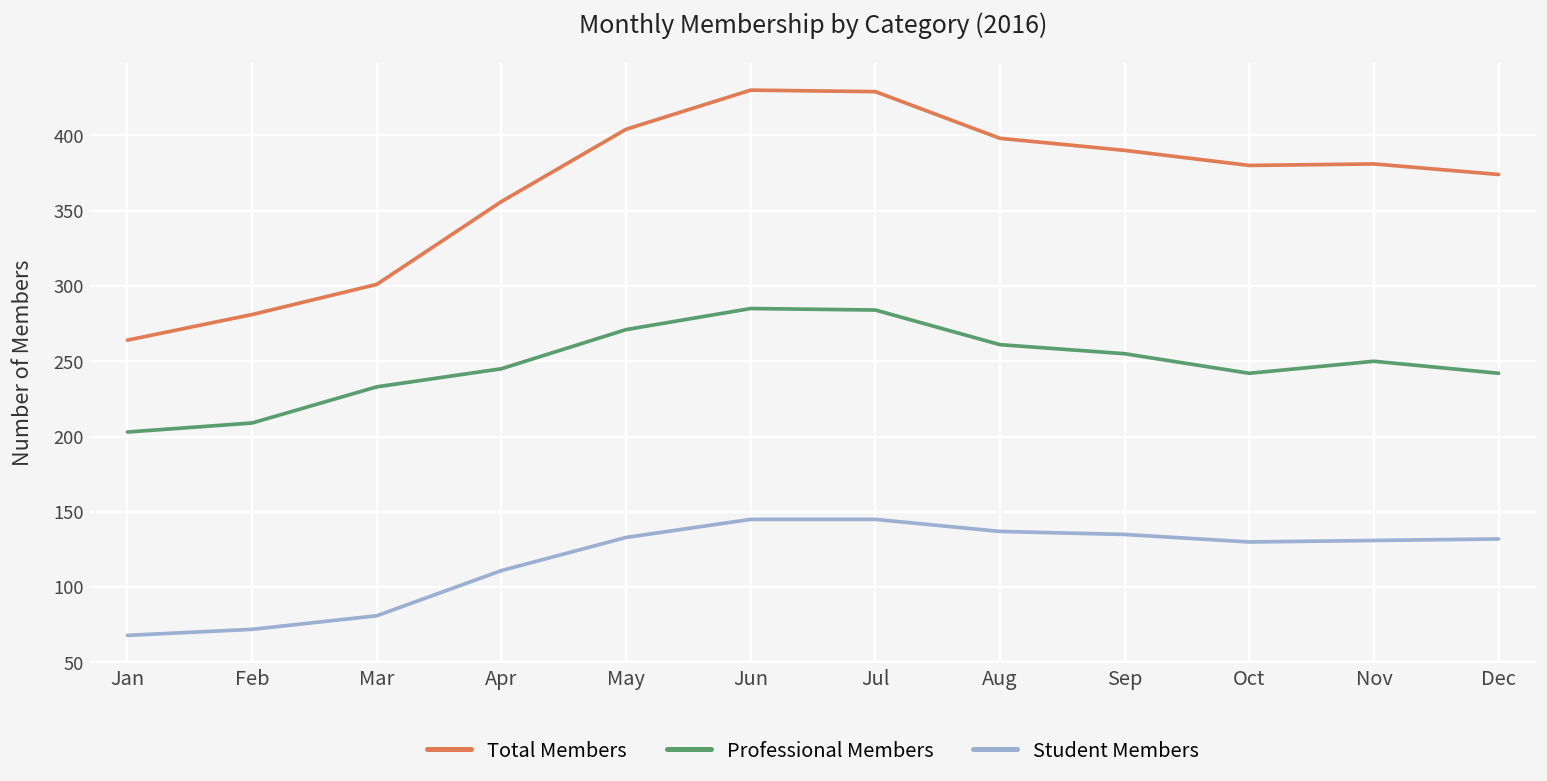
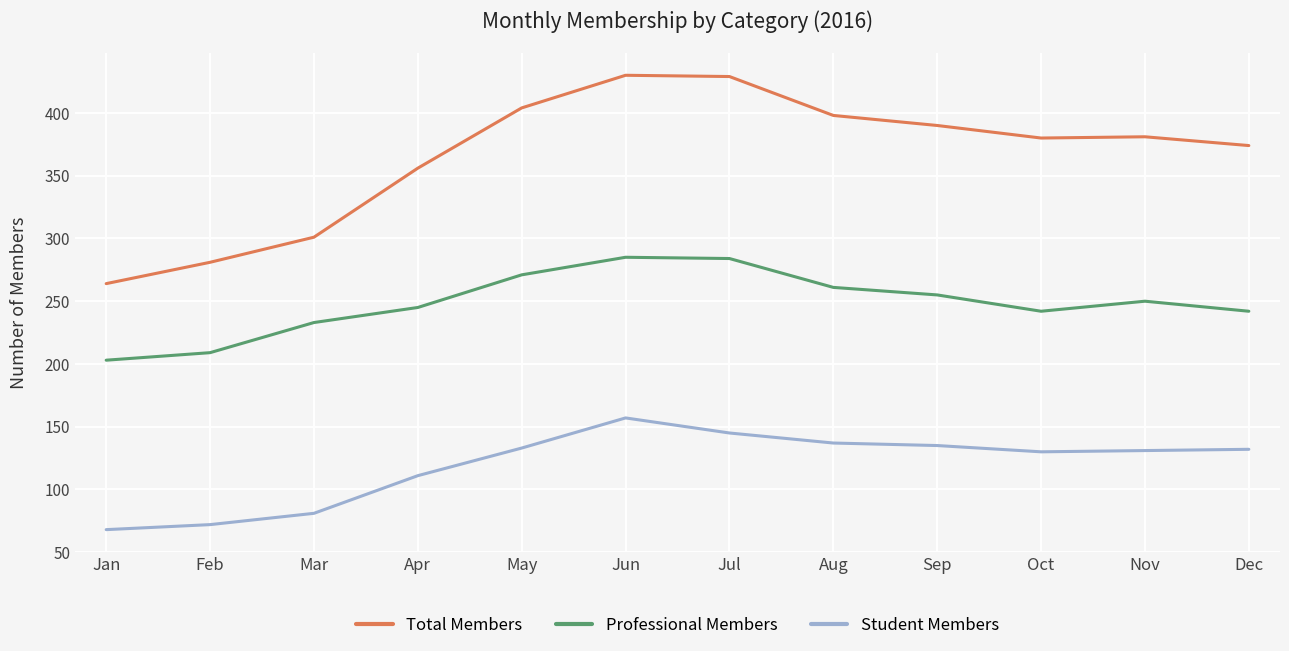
Student Members, Jun: 145 -> 157
